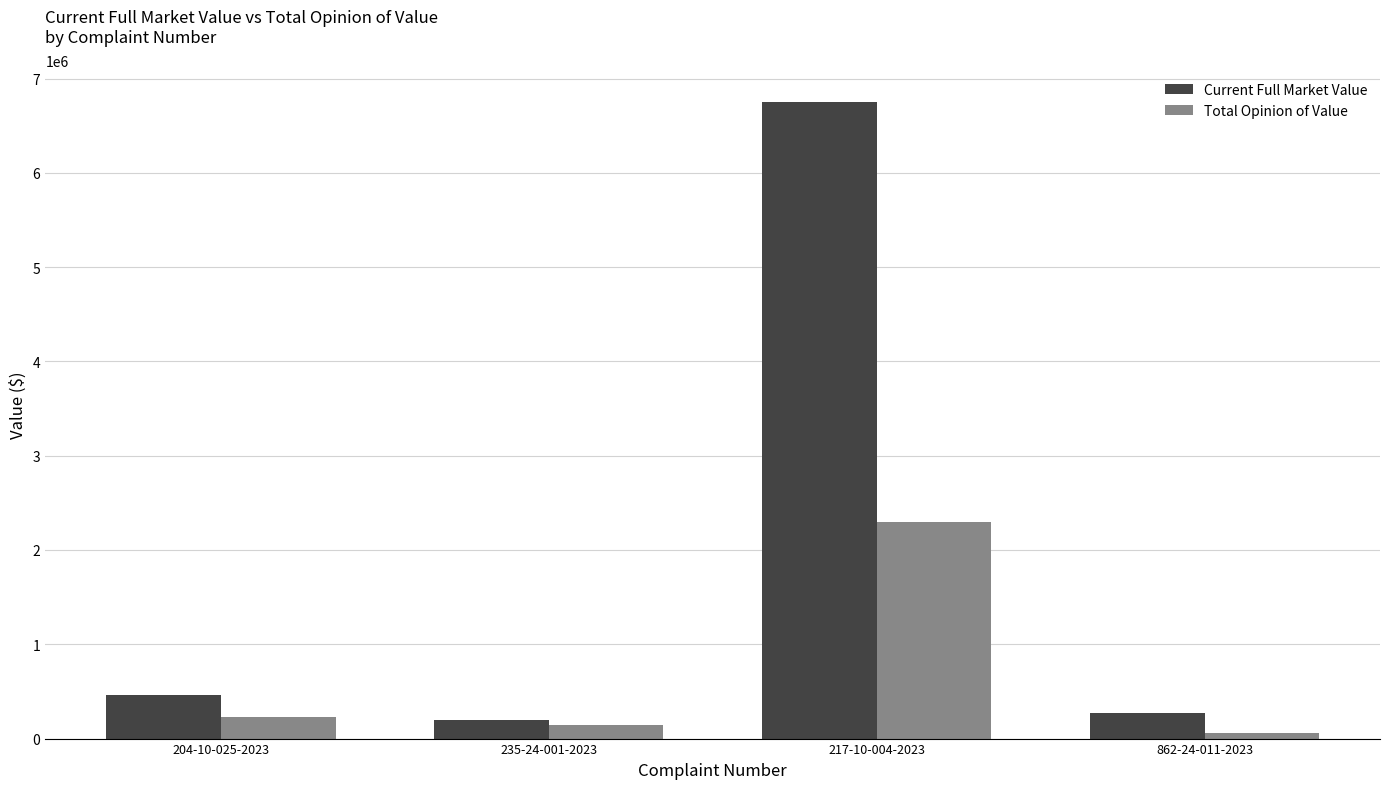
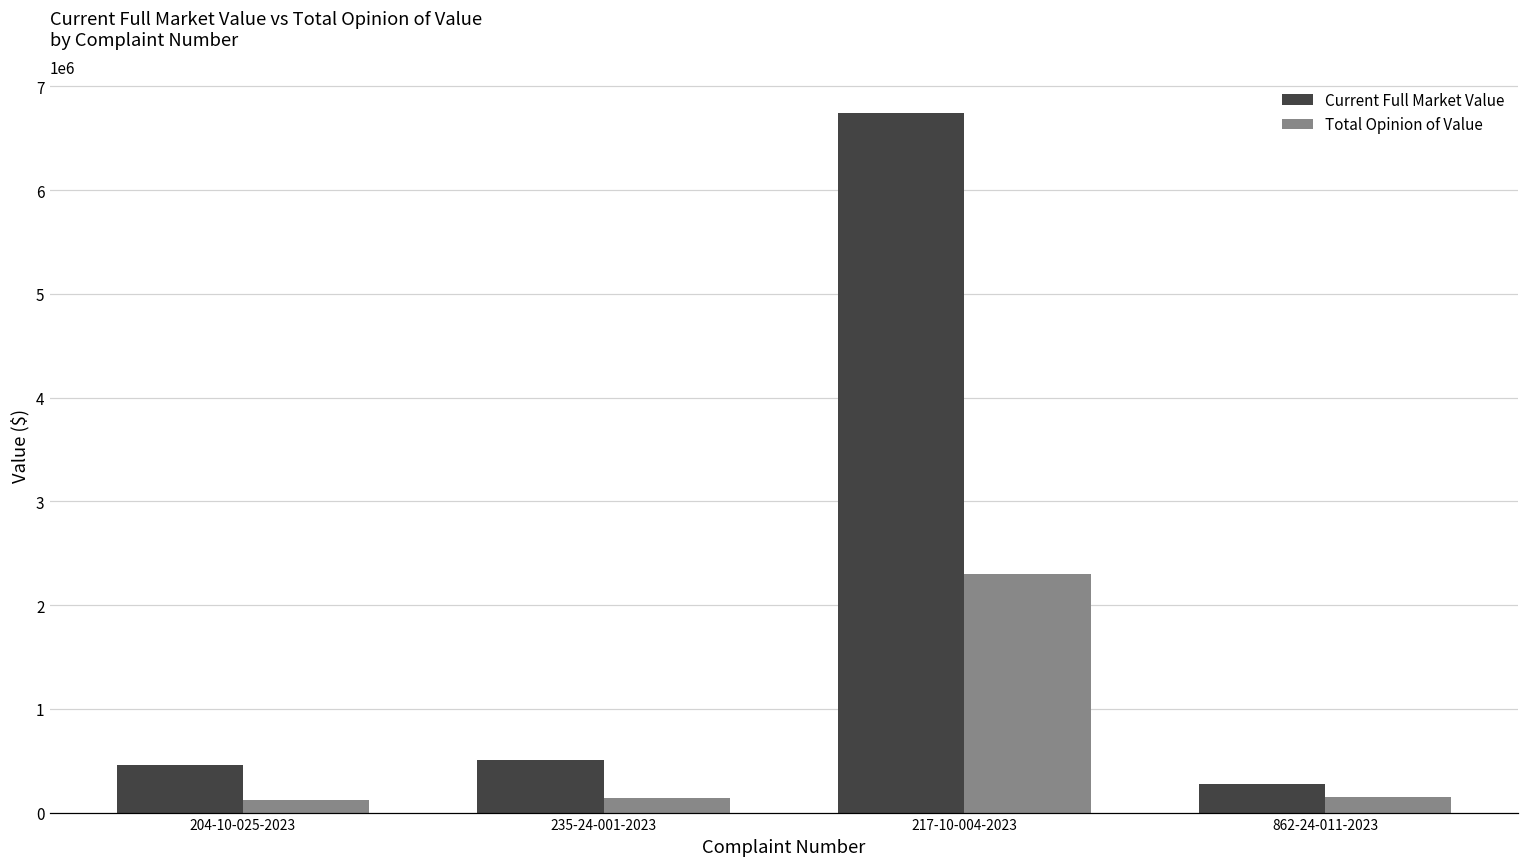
Total Opinion of Value, 204-10-025-2023: 200000 -> 100000
Current Full Market Value, 235-24-001-2023: 200000 -> 500000
Total Opinion of Value, 862-24-011-2023: 100000 -> 200000
